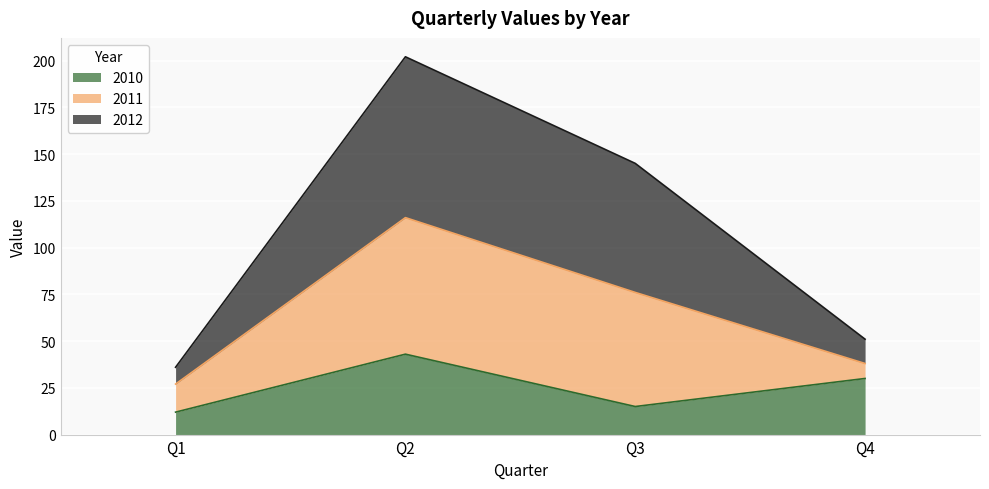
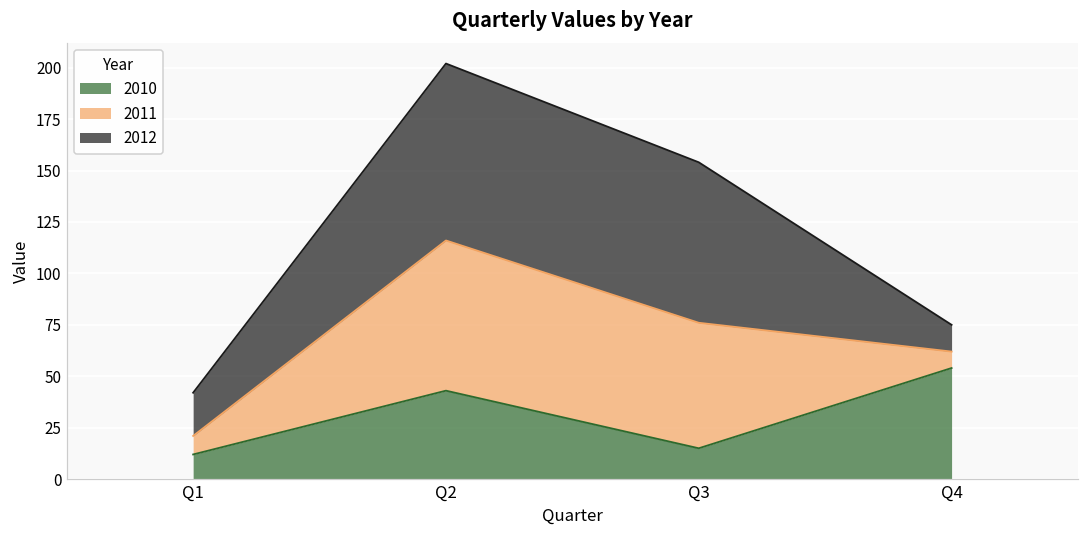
2011, Q1: 15 -> 9
2012, Q1: 9 -> 21
2012, Q3: 69 -> 78
2010, Q4: 30 -> 54
